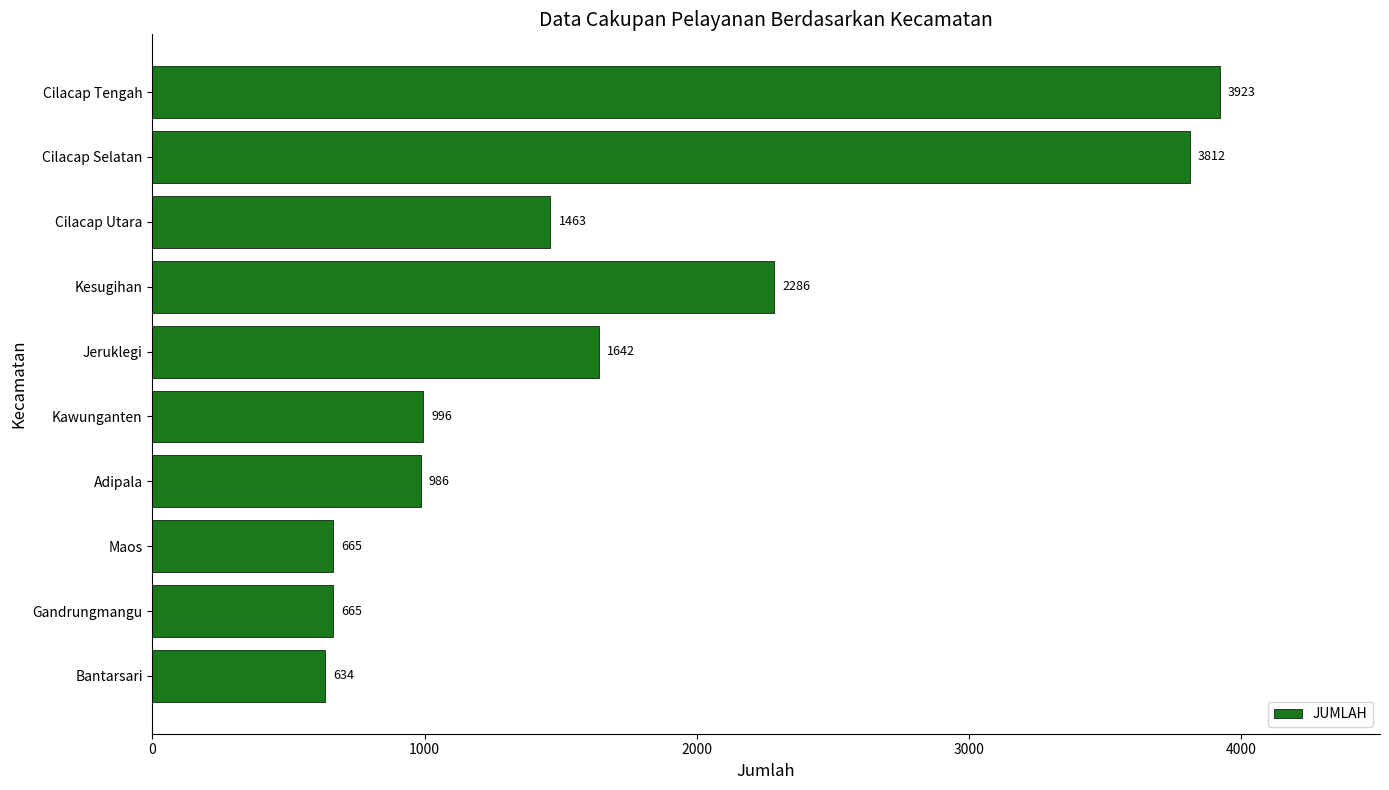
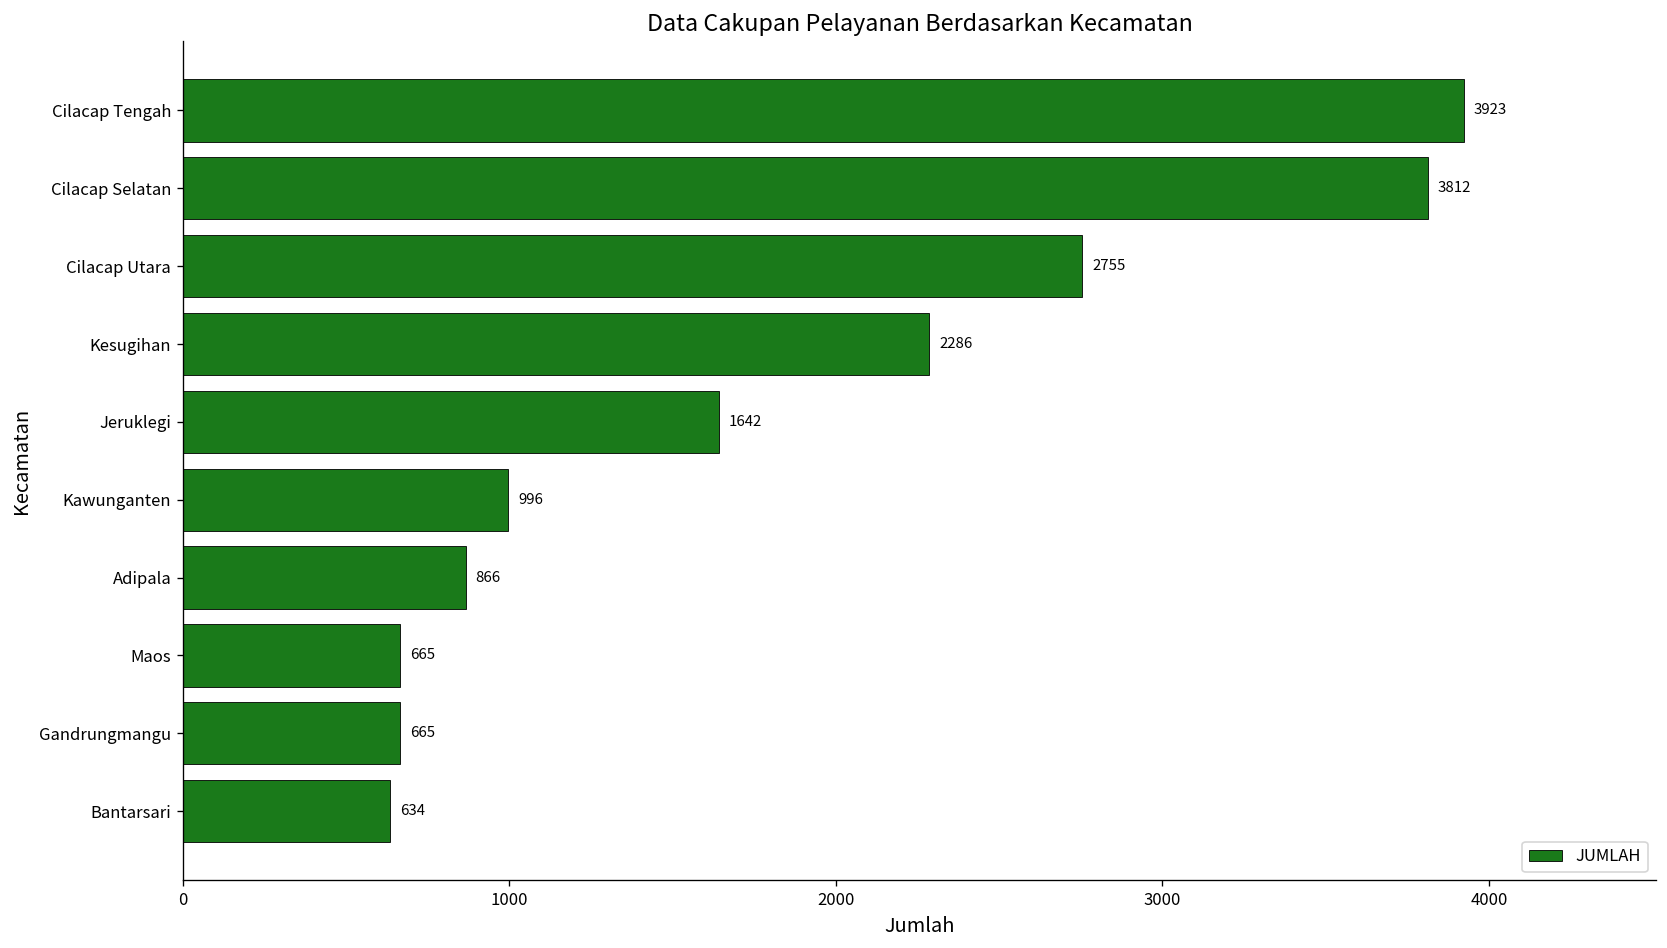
Cilacap Utara: 1463 -> 2755
Adipala: 986 -> 866
